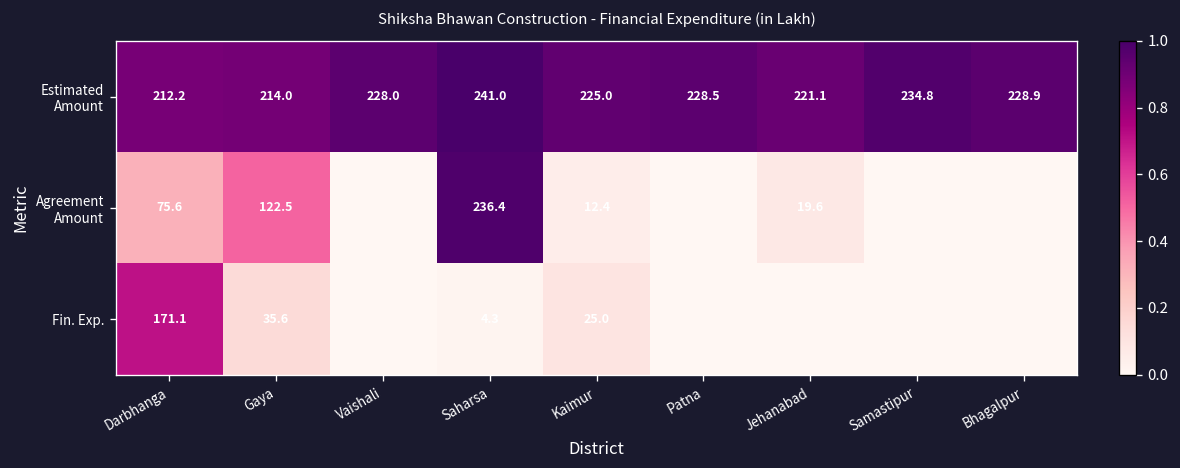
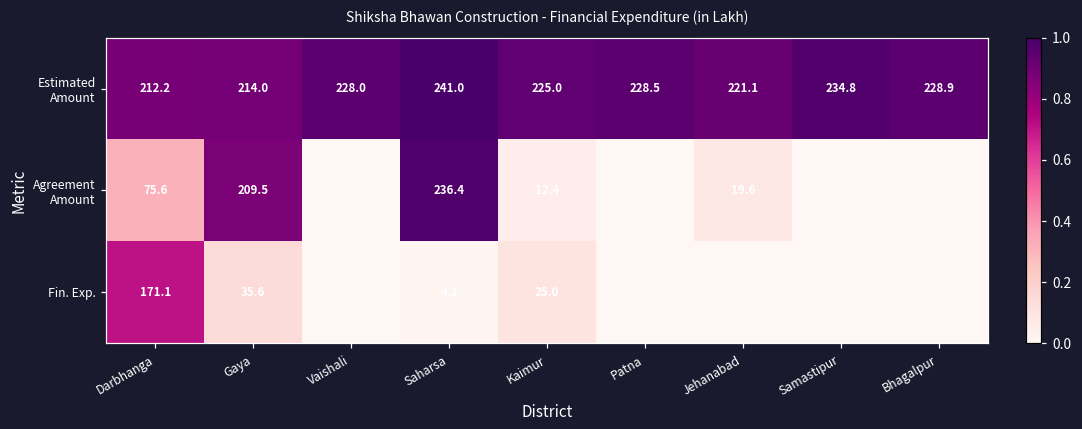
Agreement Amount, Gaya: 122.5 -> 209.5
